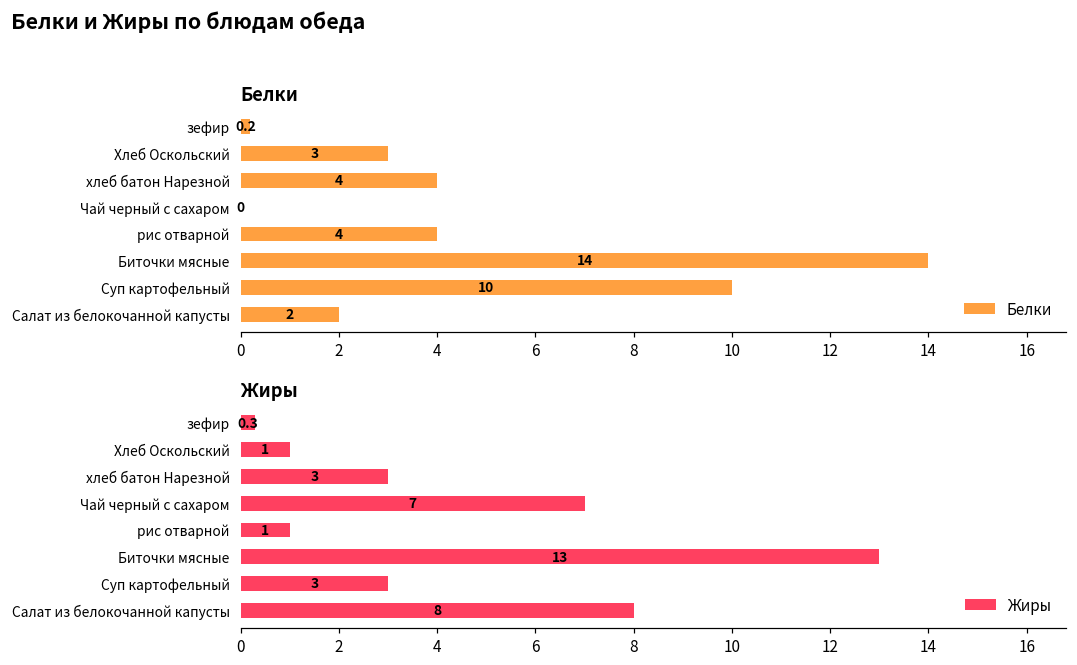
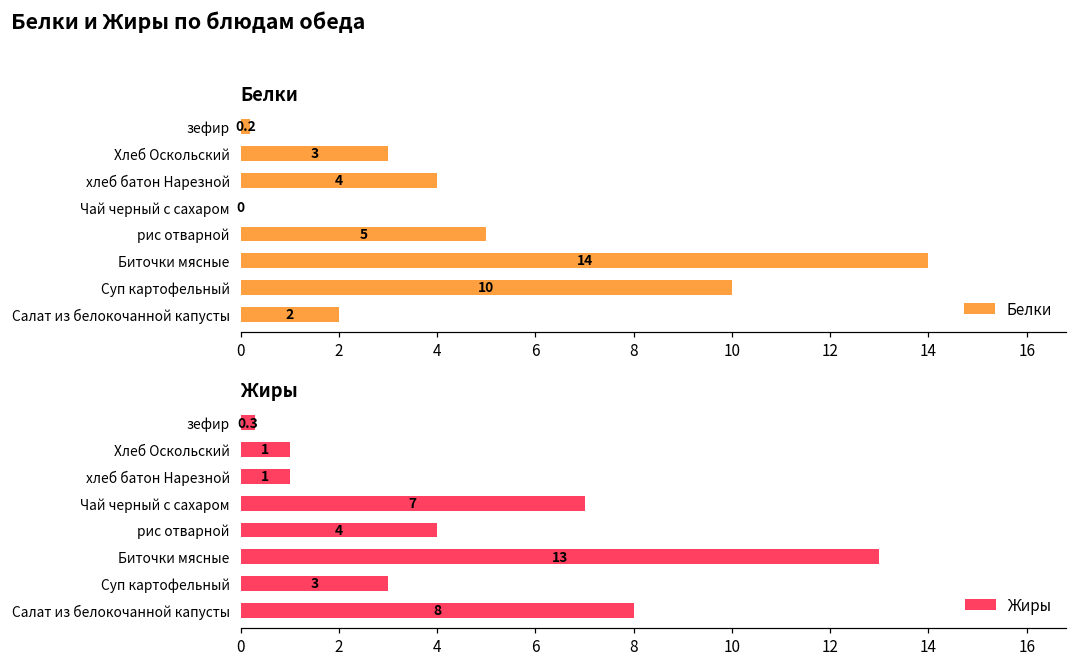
Белки, рис отварной: 4 -> 5
Жиры, хлеб батон Нарезной: 3 -> 1
Жиры, рис отварной: 1 -> 4
